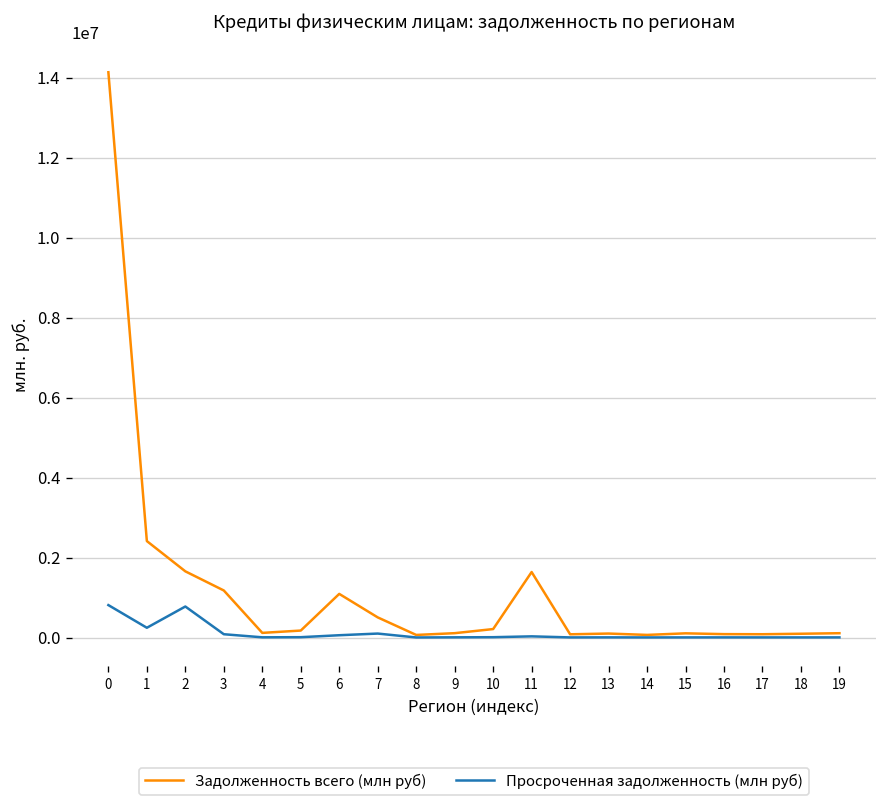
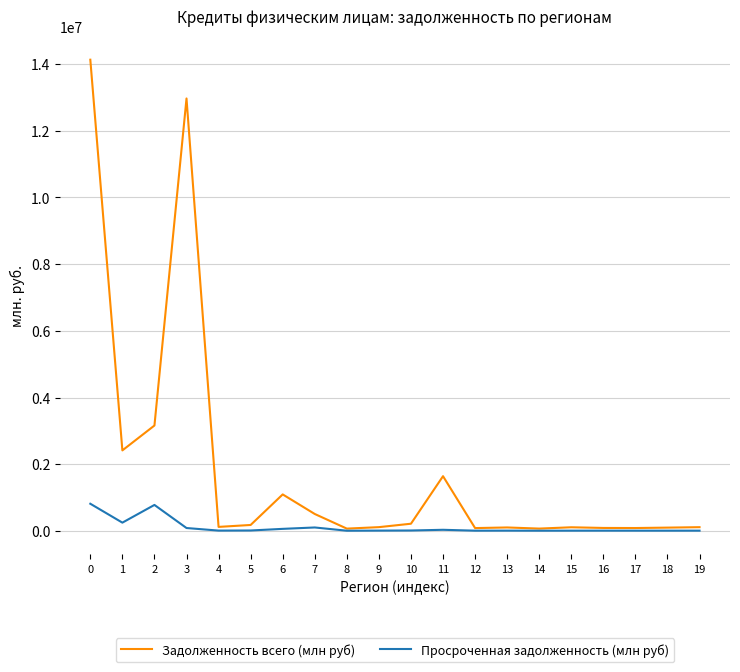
Задолженность всего (млн руб), 2: 1700000 -> 3200000
Задолженность всего (млн руб), 3: 1200000 -> 13000000
